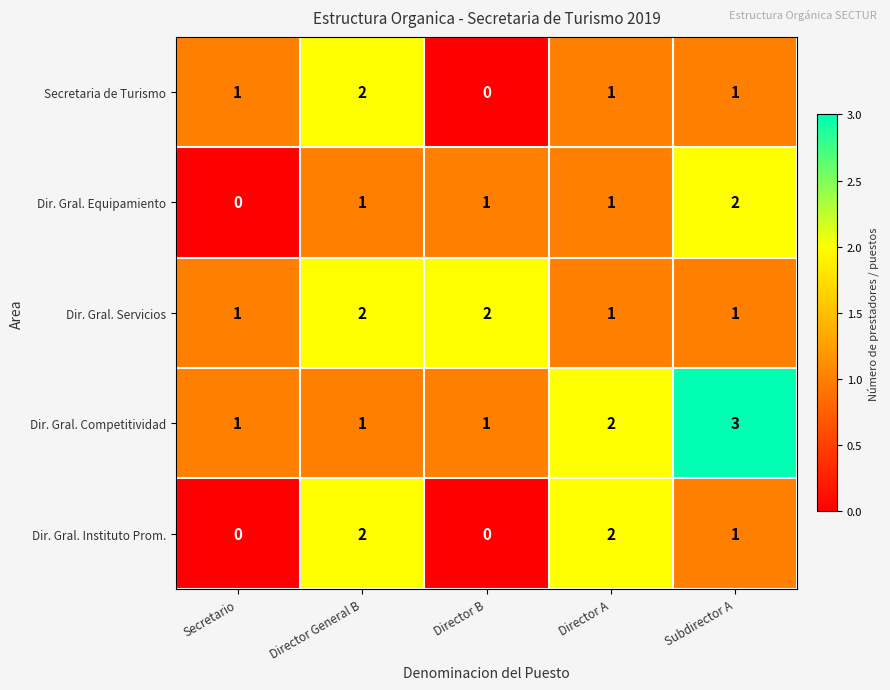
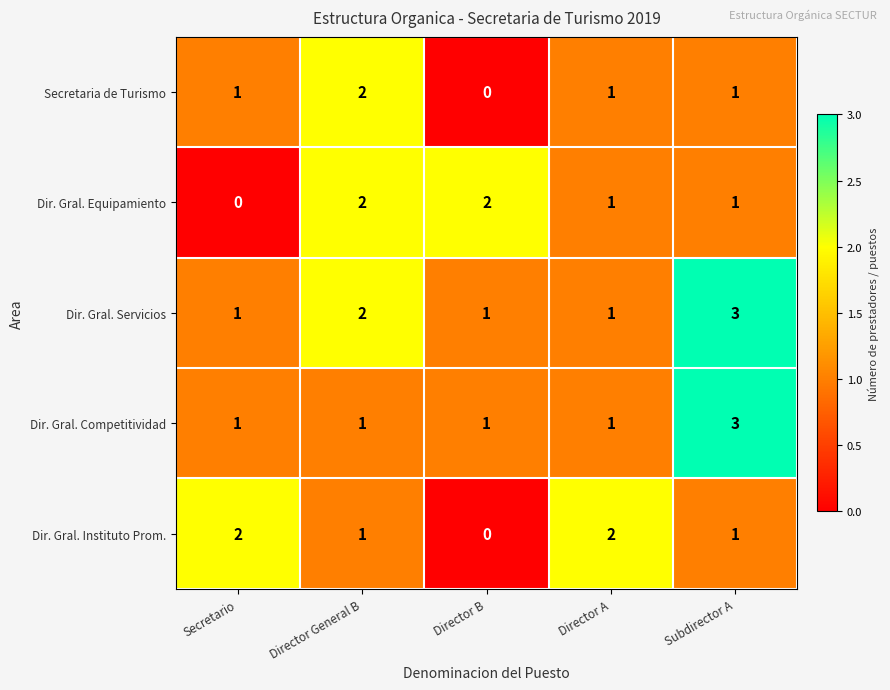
Dir. Gral. Equipamiento, Director General B: 1 -> 2
Dir. Gral. Equipamiento, Director B: 1 -> 2
Dir. Gral. Equipamiento, Subdirector A: 2 -> 1
Dir. Gral. Servicios, Director B: 2 -> 1
Dir. Gral. Servicios, Subdirector A: 1 -> 3
Dir. Gral. Competitividad, Director A: 2 -> 1
Dir. Gral. Instituto Prom., Secretario: 0 -> 2
Dir. Gral. Instituto Prom., Director General B: 2 -> 1
